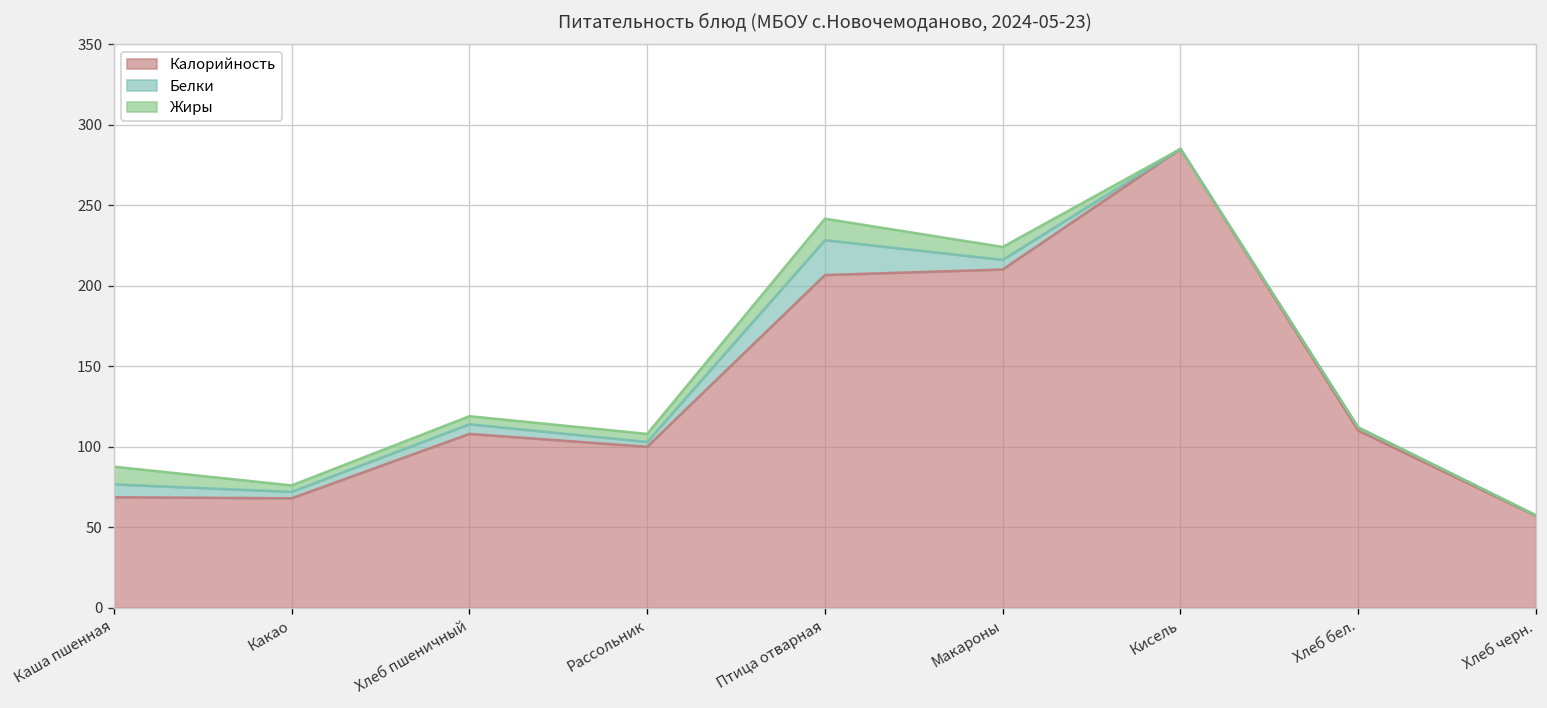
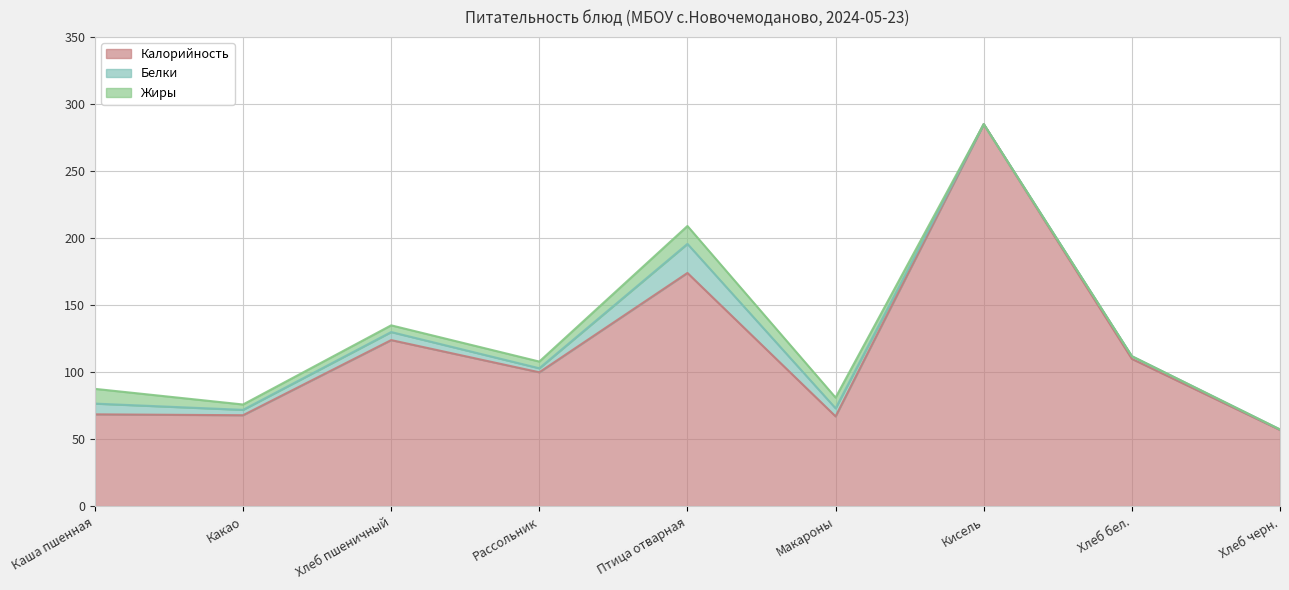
Калорийность, Хлеб пшеничный: 108 -> 124
Калорийность, Птица отварная: 207 -> 174
Калорийность, Макароны: 210 -> 67
